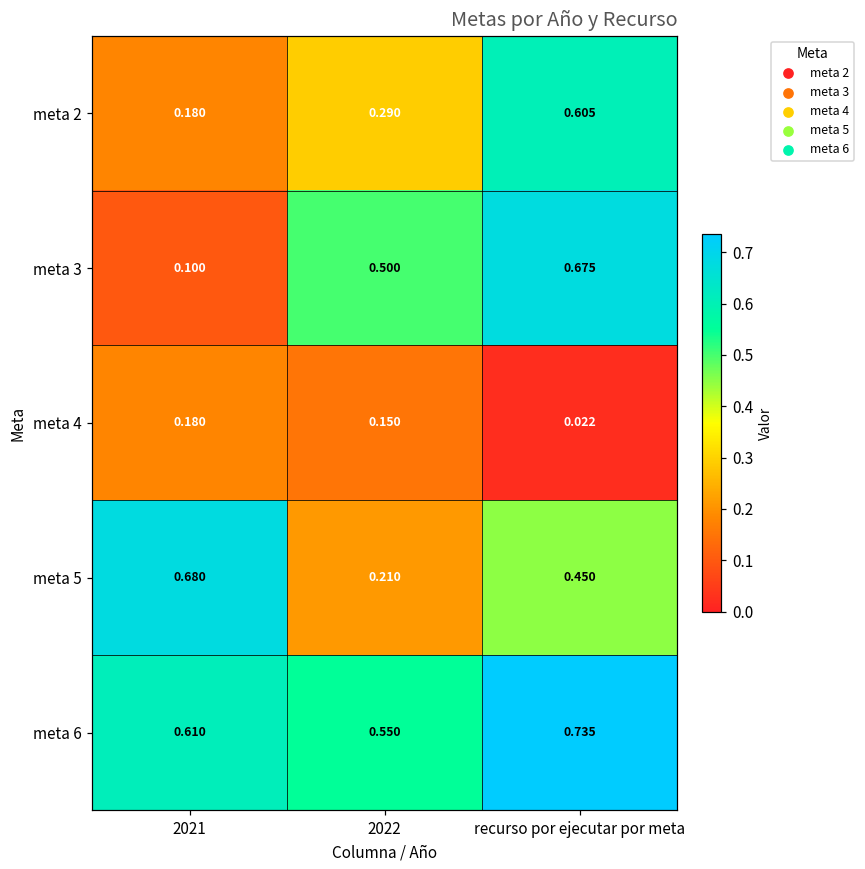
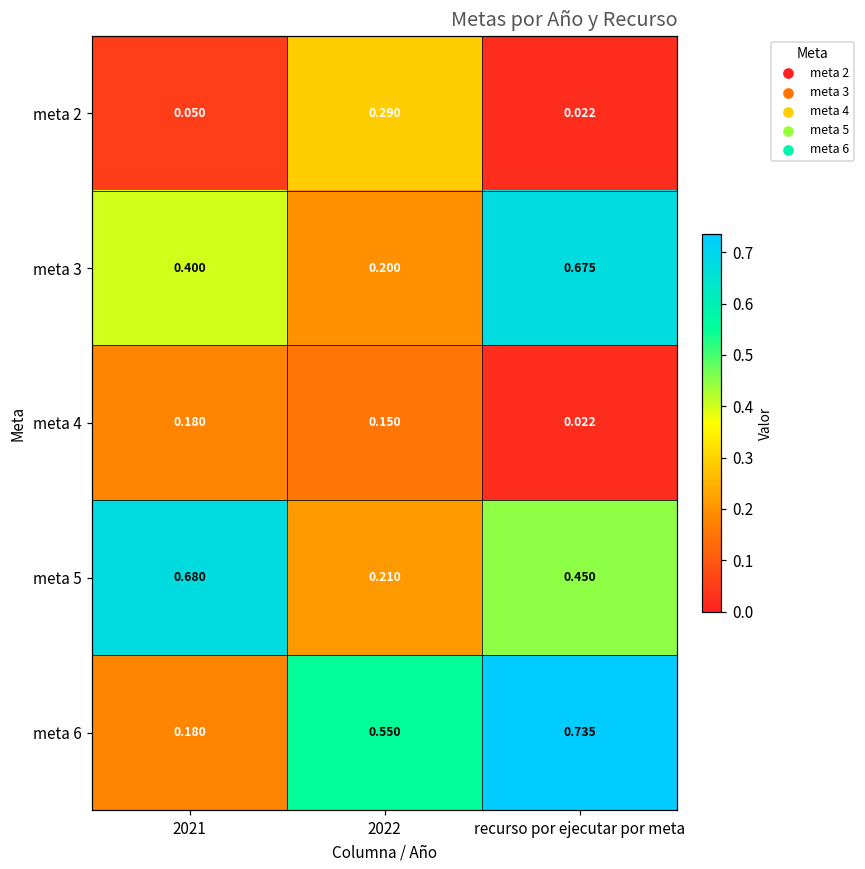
meta 2, 2021: 0.180 -> 0.050
meta 2, recurso por ejecutar por meta: 0.605 -> 0.022
meta 3, 2021: 0.100 -> 0.400
meta 3, 2022: 0.500 -> 0.200
meta 6, 2021: 0.610 -> 0.180
